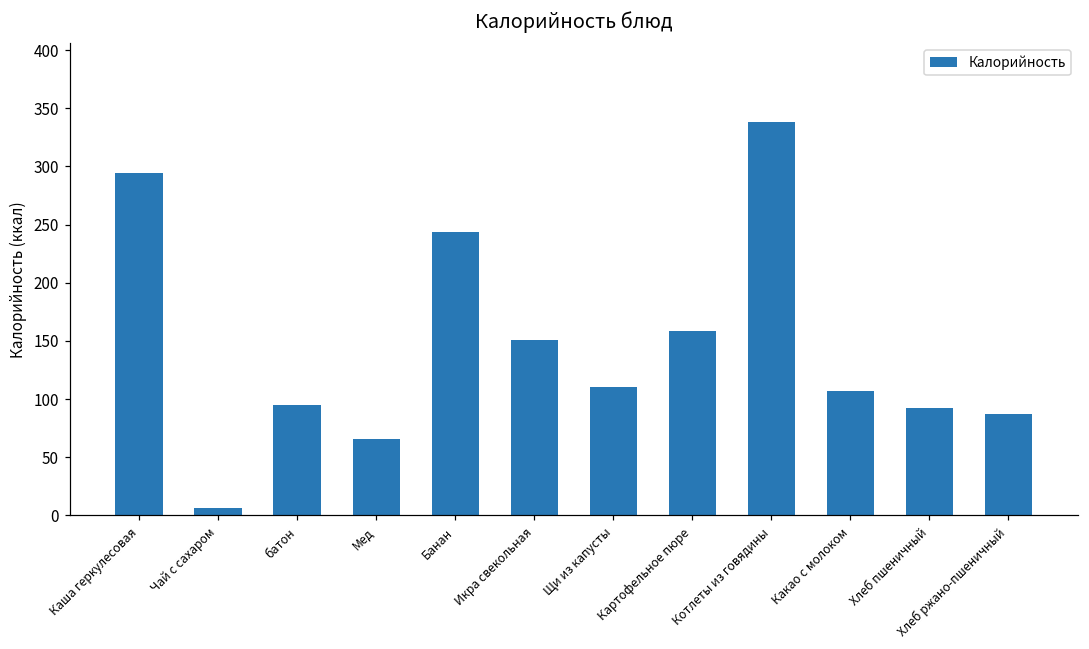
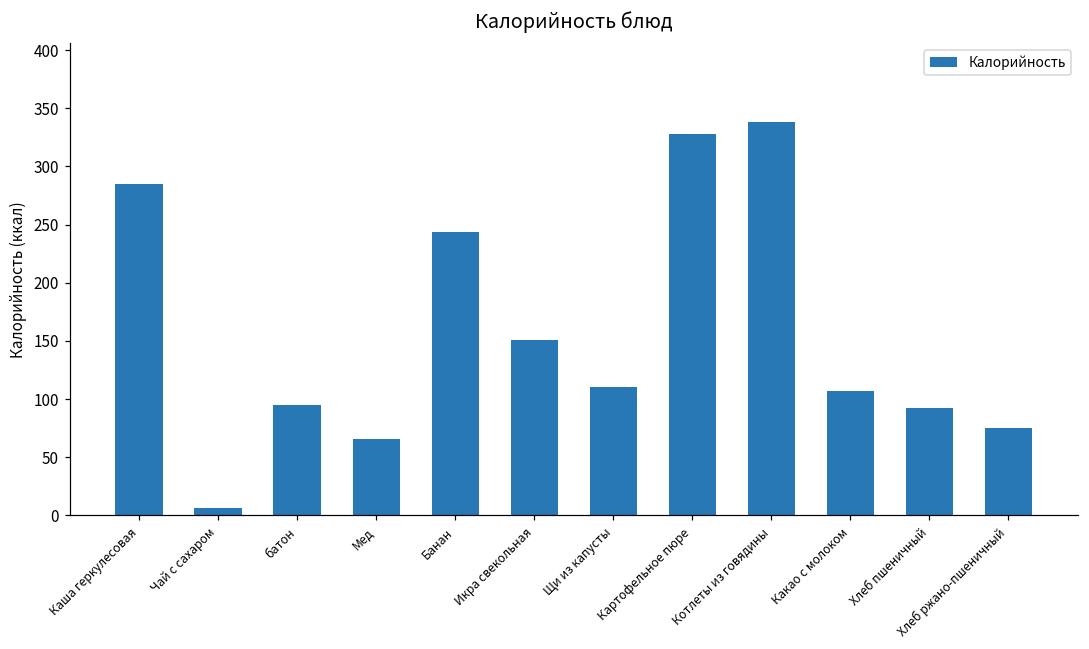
Каша геркулесовая: 294 -> 285
Картофельное пюре: 158 -> 328
Хлеб ржано-пшеничный: 87 -> 75
